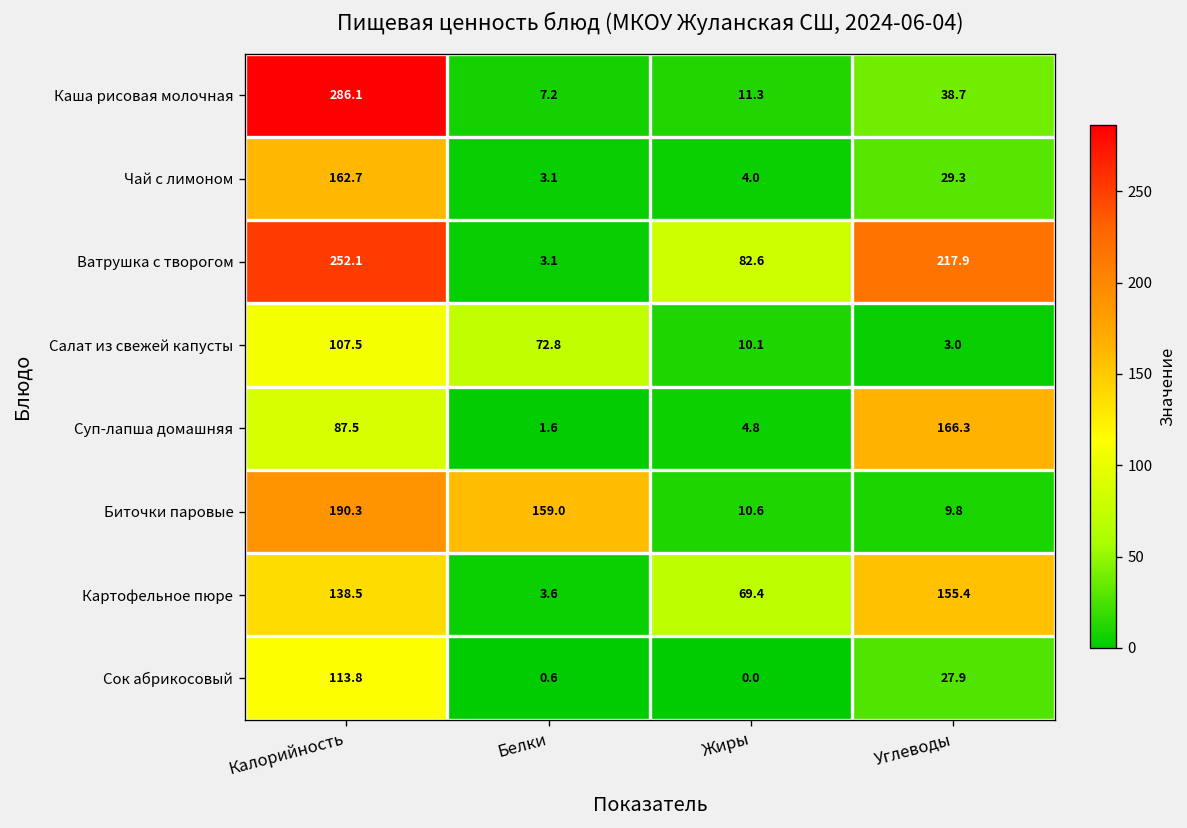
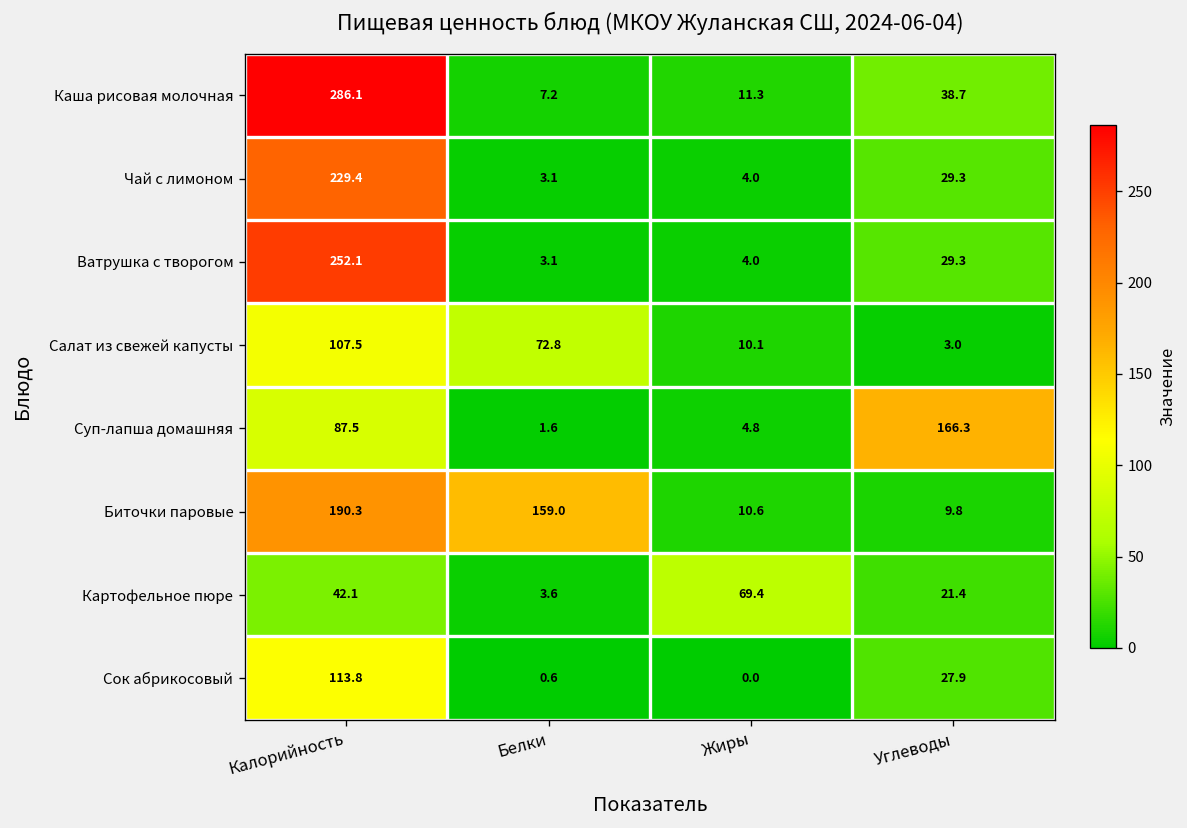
Чай с лимоном, Калорийность: 162.7 -> 229.4
Ватрушка с творогом, Жиры: 82.6 -> 4.0
Ватрушка с творогом, Углеводы: 217.9 -> 29.3
Картофельное пюре, Калорийность: 138.5 -> 42.1
Картофельное пюре, Углеводы: 155.4 -> 21.4
